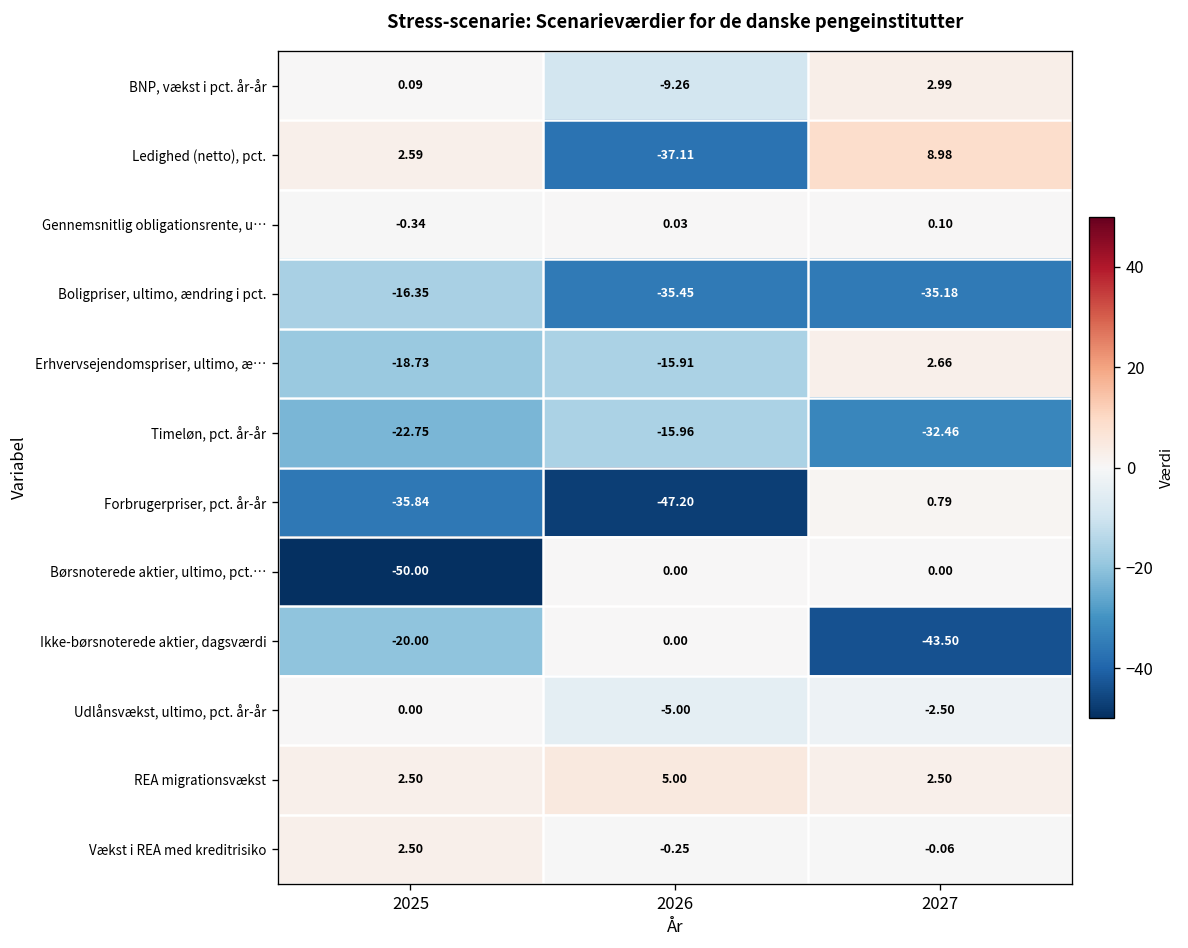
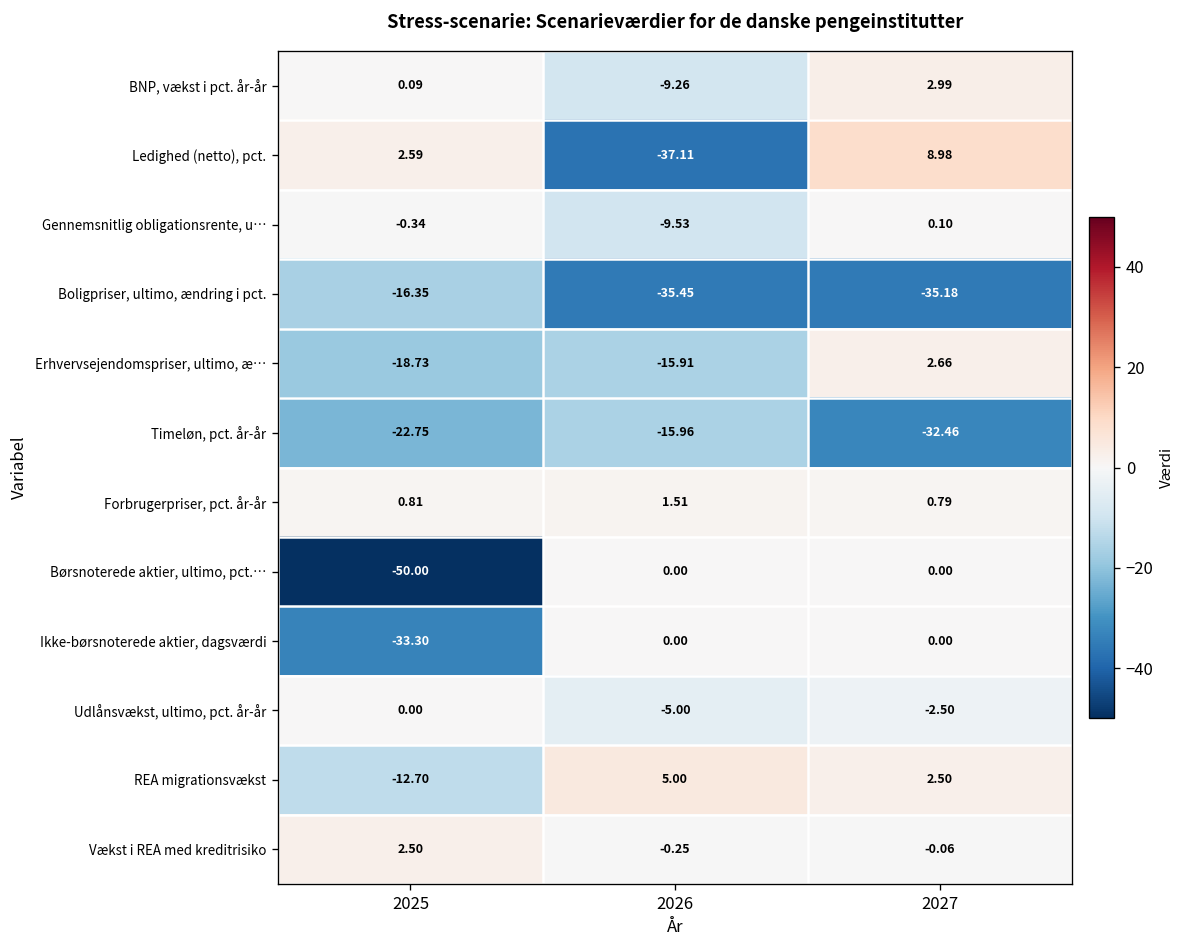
Gennemsnitlig obligationsrente, u…, 2026: 0.03 -> -9.53
Forbrugerpriser, pct. år-år, 2025: -35.84 -> 0.81
Forbrugerpriser, pct. år-år, 2026: -47.20 -> 1.51
Ikke-børsnoterede aktier, dagsværdi, 2025: -20.00 -> -33.30
Ikke-børsnoterede aktier, dagsværdi, 2027: -43.50 -> 0.00
REA migrationsvækst, 2025: 2.50 -> -12.70
